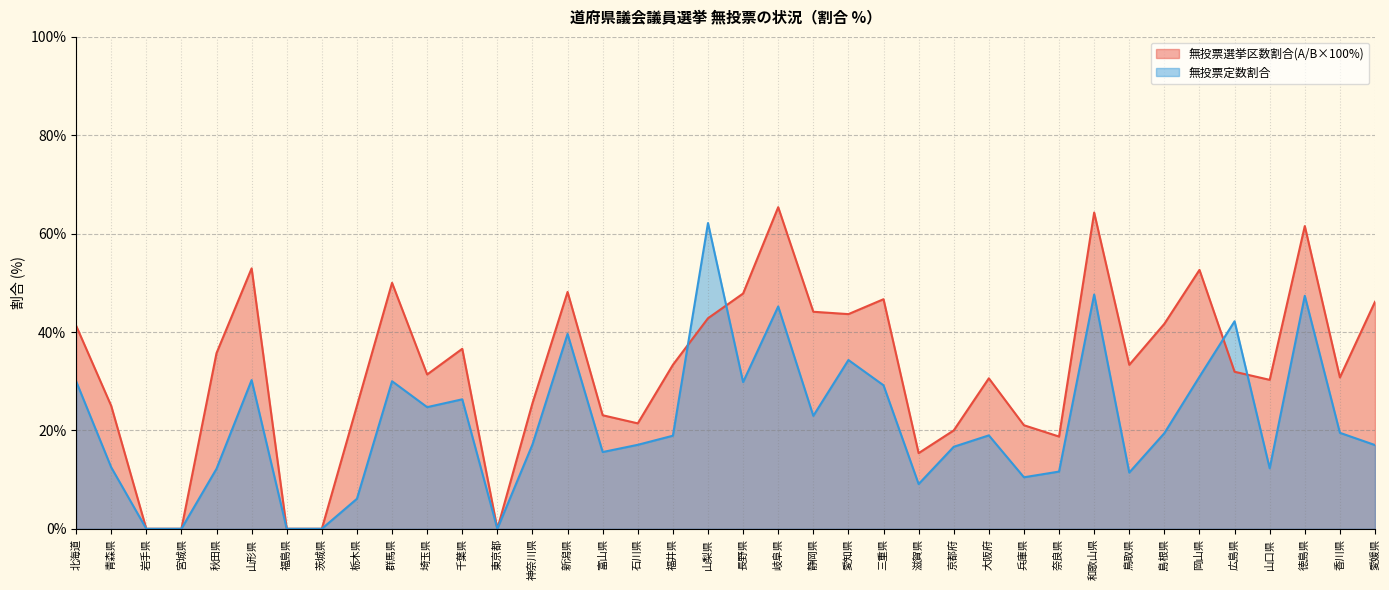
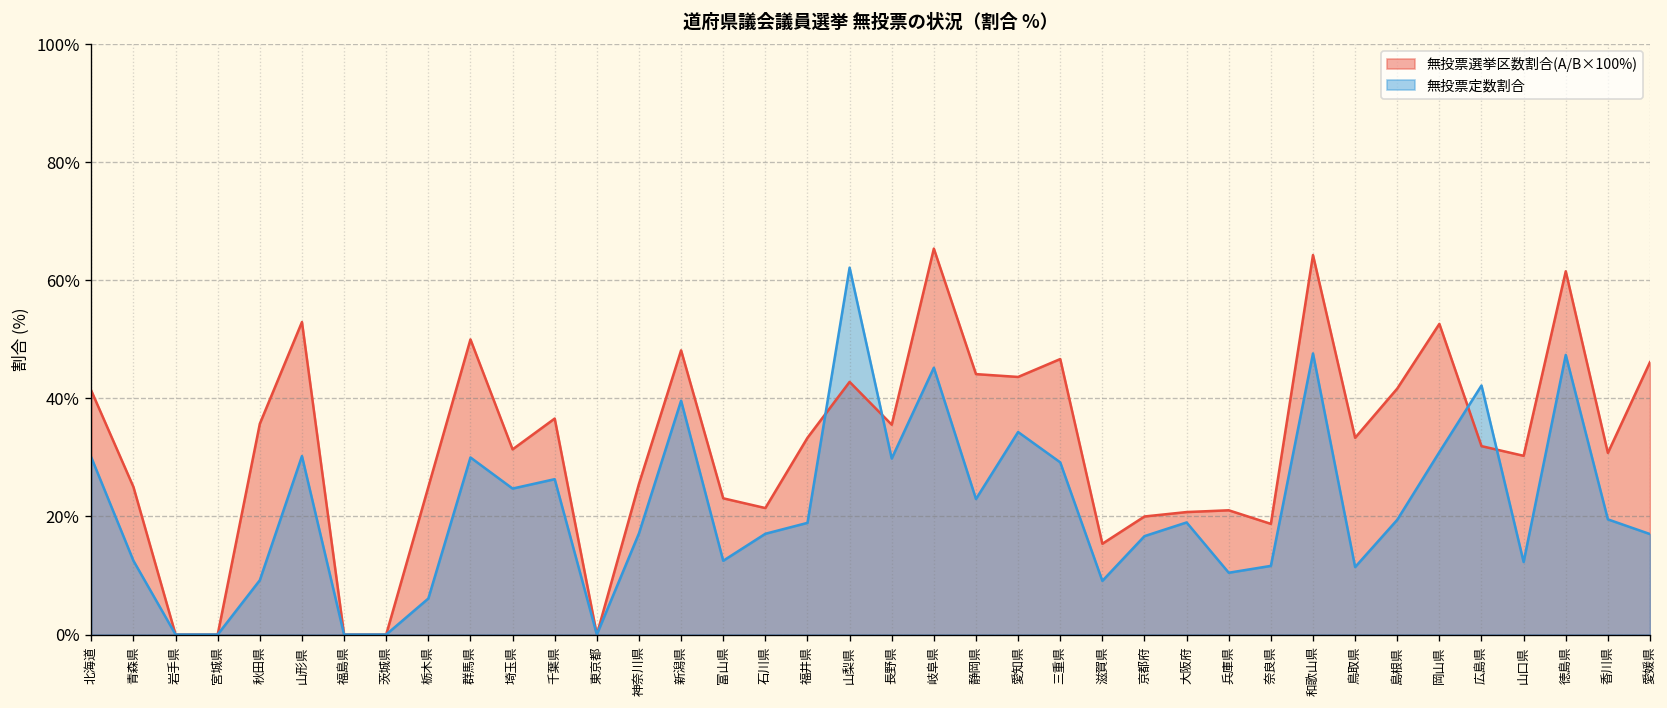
無投票定数割合, 秋田県: 12% -> 9%
無投票定数割合, 富山県: 16% -> 13%
無投票選挙区数割合(A/B×100%), 長野県: 48% -> 36%
無投票選挙区数割合(A/B×100%), 大阪府: 31% -> 21%
